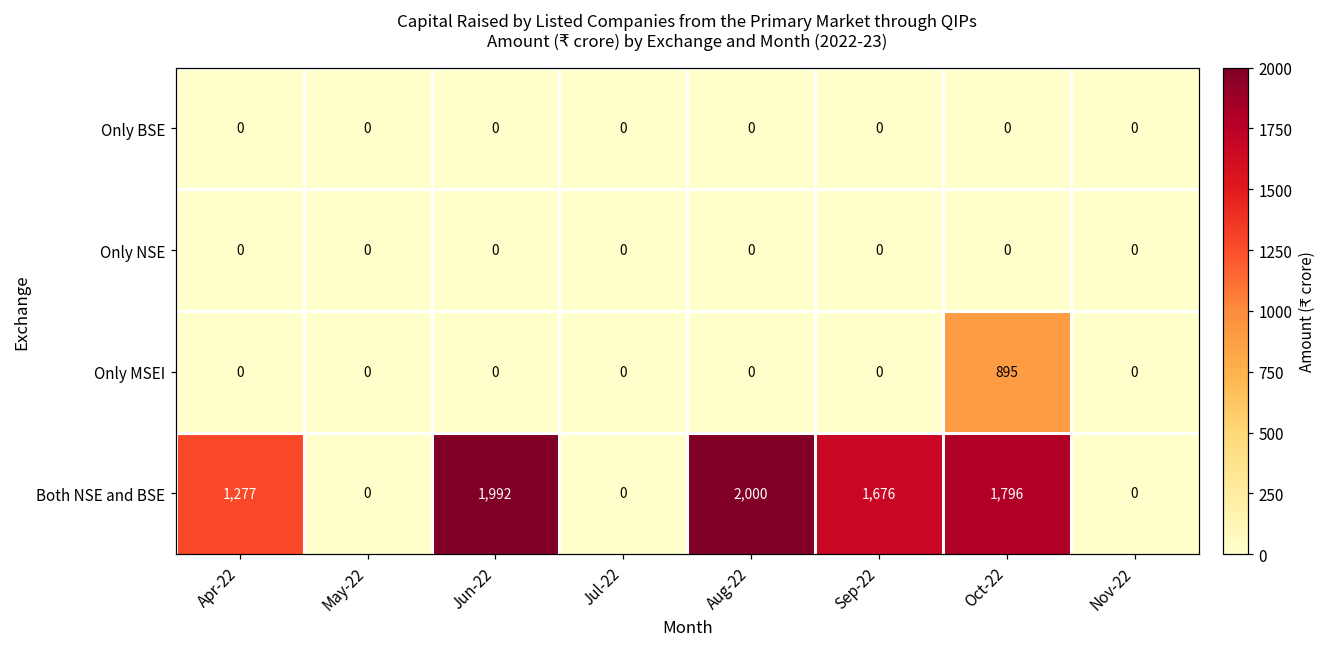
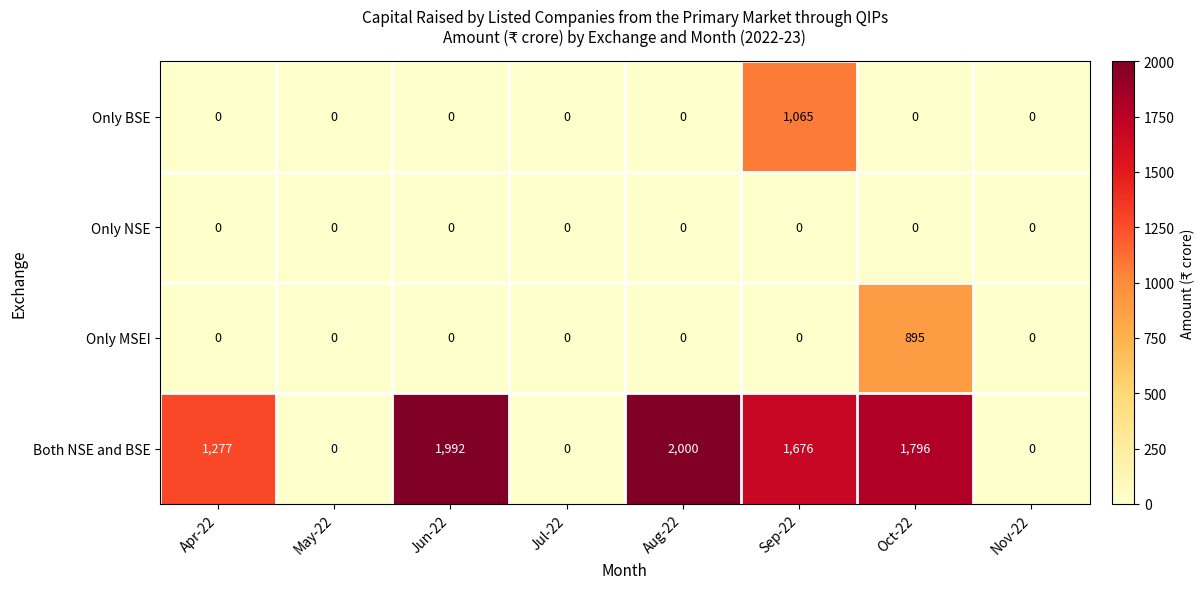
Only BSE, Sep-22: 0 -> 1,065
